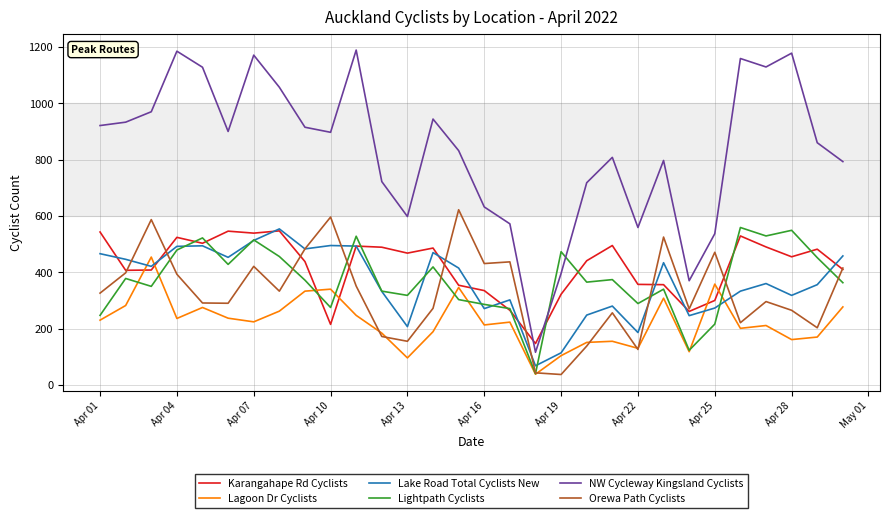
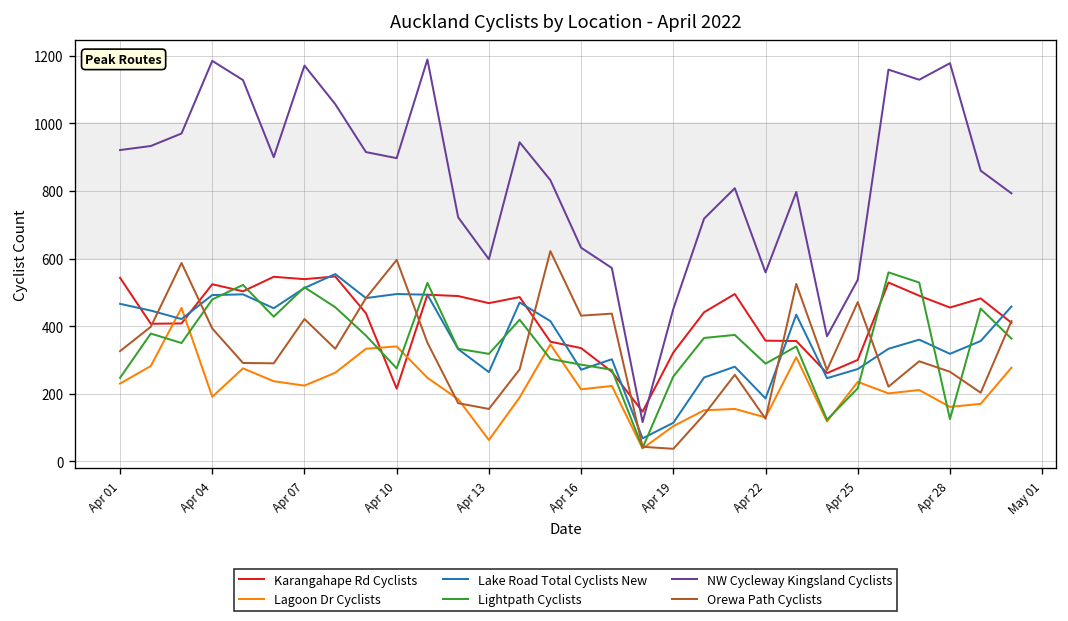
Lagoon Dr Cyclists, Apr 04: 240 -> 190
Lagoon Dr Cyclists, Apr 13: 100 -> 60
Lake Road Total Cyclists New, Apr 13: 210 -> 260
Lightpath Cyclists, Apr 19: 470 -> 250
NW Cycleway Kingsland Cyclists, Apr 19: 400 -> 450
Lagoon Dr Cyclists, Apr 25: 360 -> 240
Lightpath Cyclists, Apr 28: 550 -> 130
